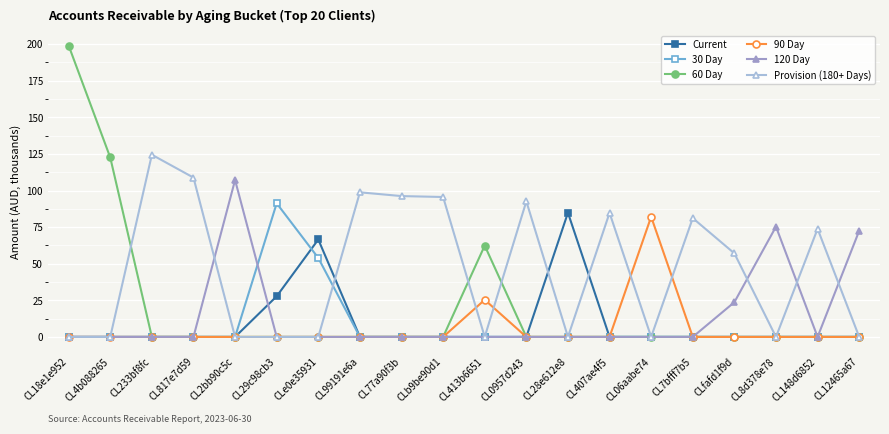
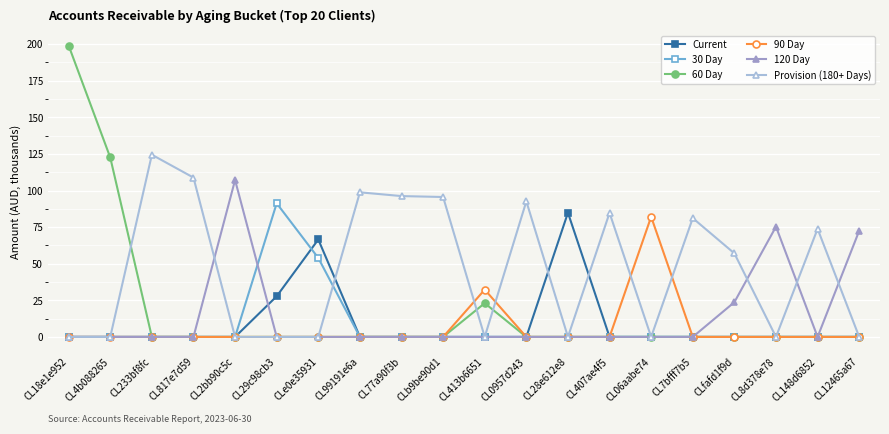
60 Day, CL413b6651: 62 -> 23
90 Day, CL413b6651: 25 -> 32
